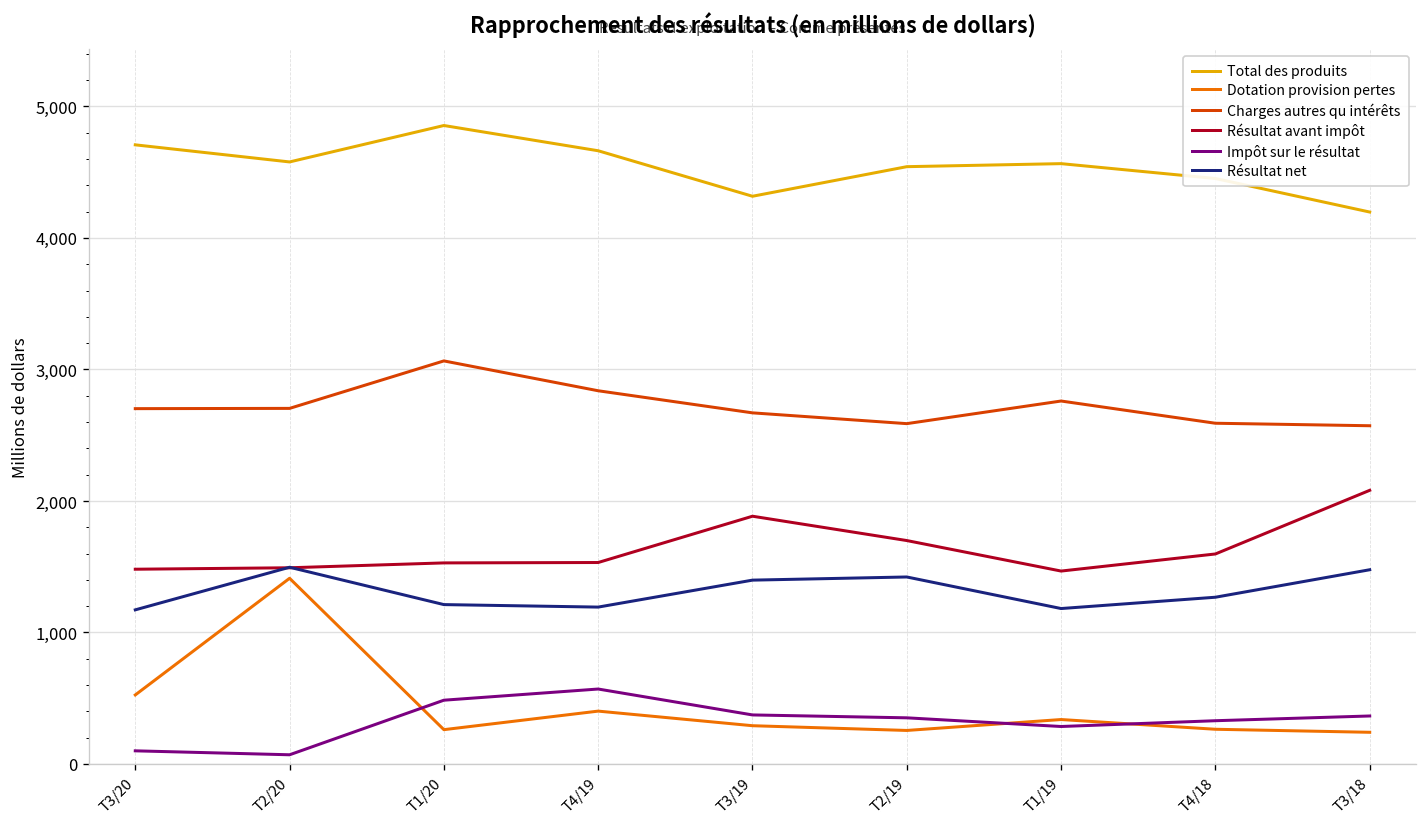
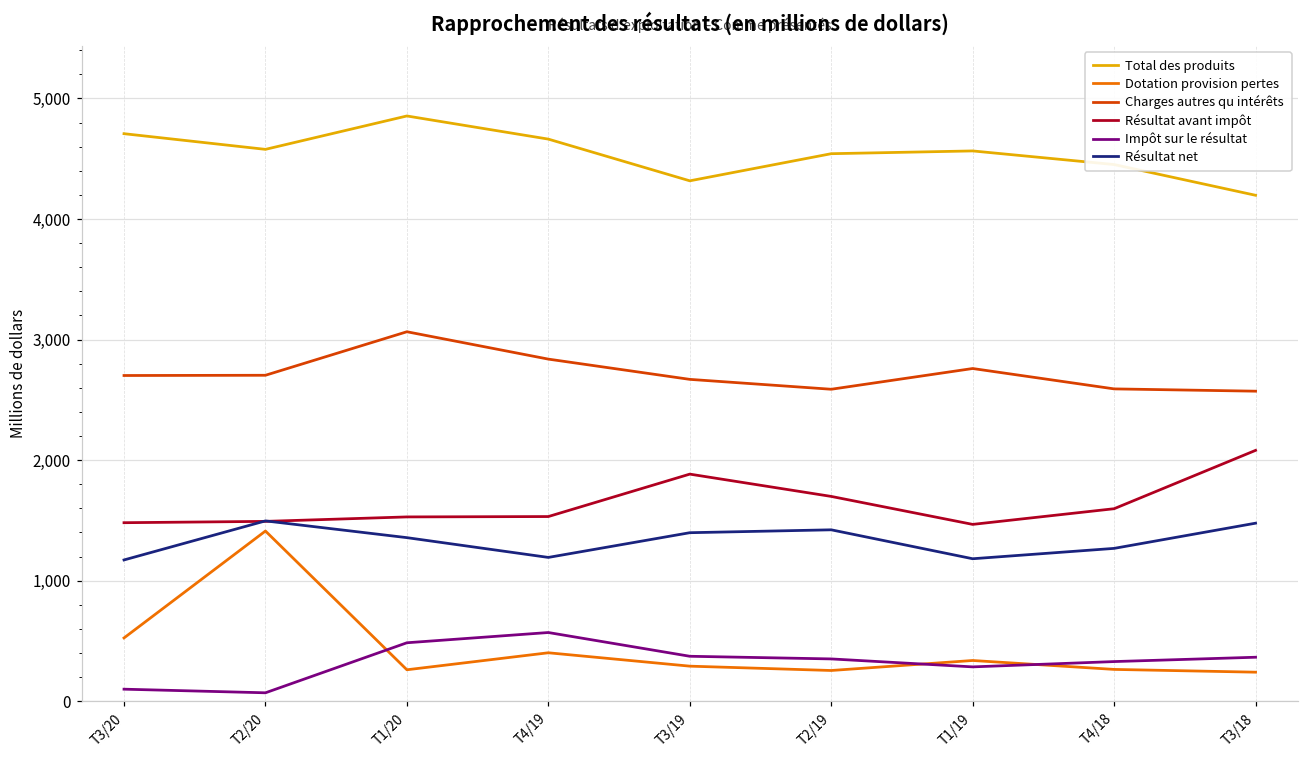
Résultat net, T1/20: 1,210 -> 1,360
